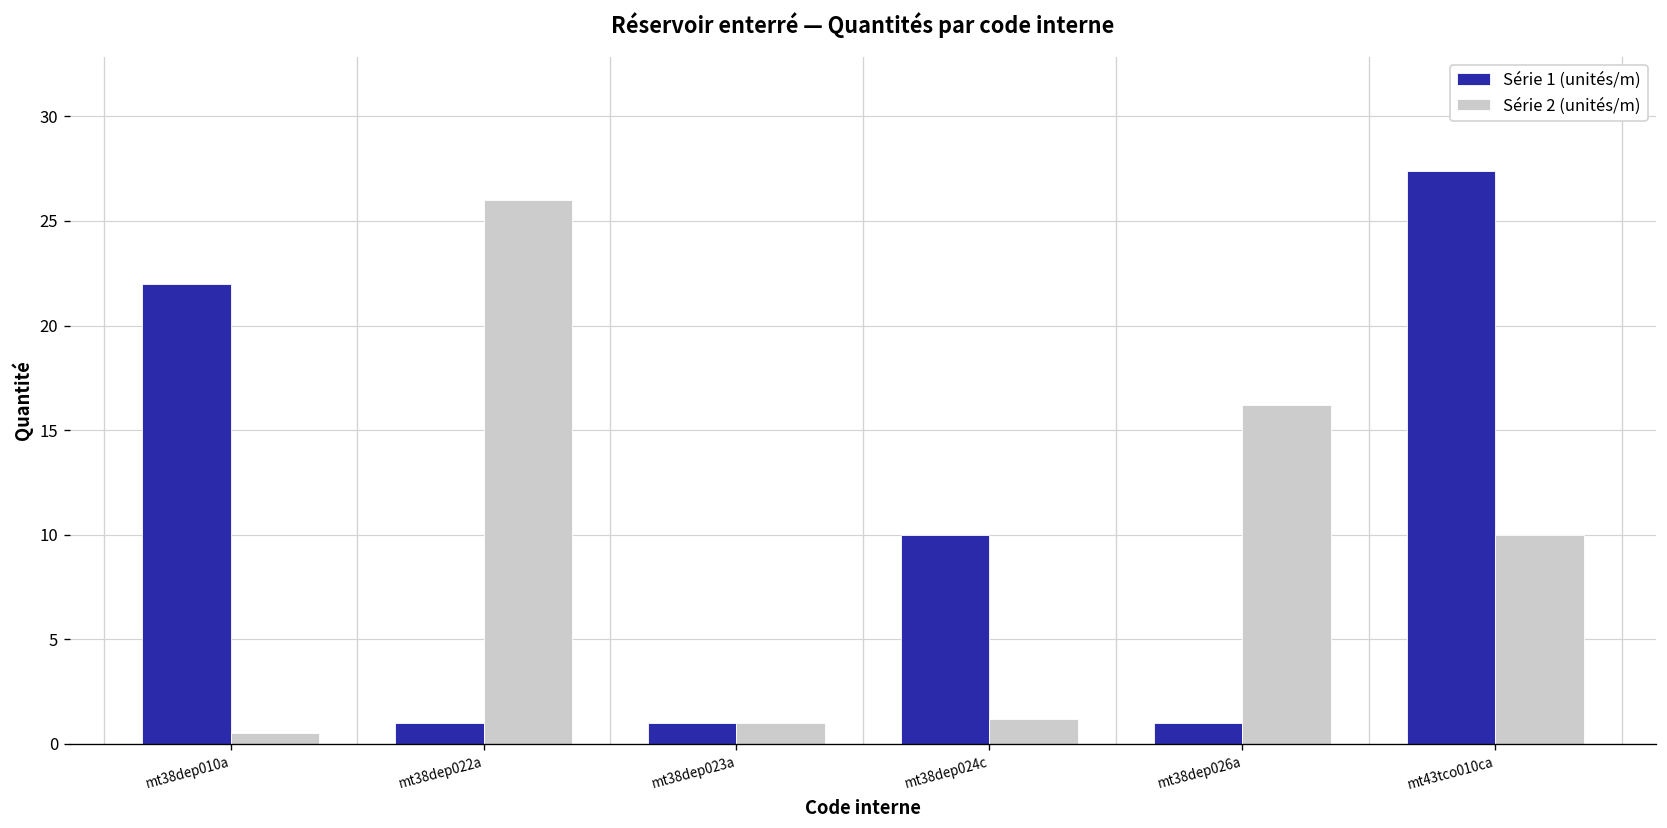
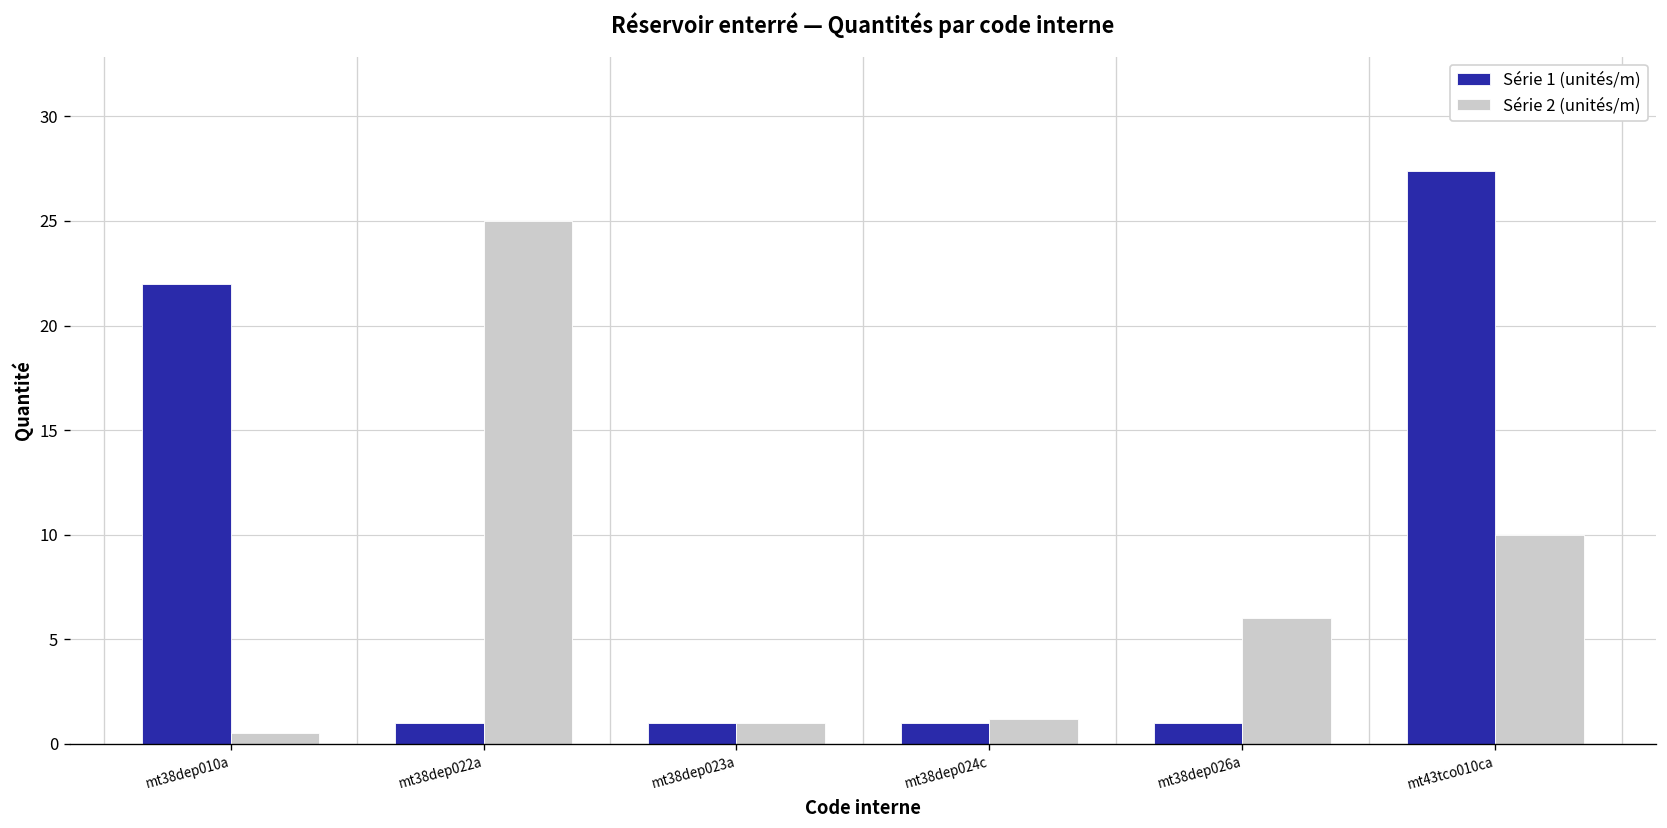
Série 2 (unités/m), mt38dep022a: 26 -> 25
Série 1 (unités/m), mt38dep024c: 10 -> 1
Série 2 (unités/m), mt38dep026a: 16.2 -> 6.0
